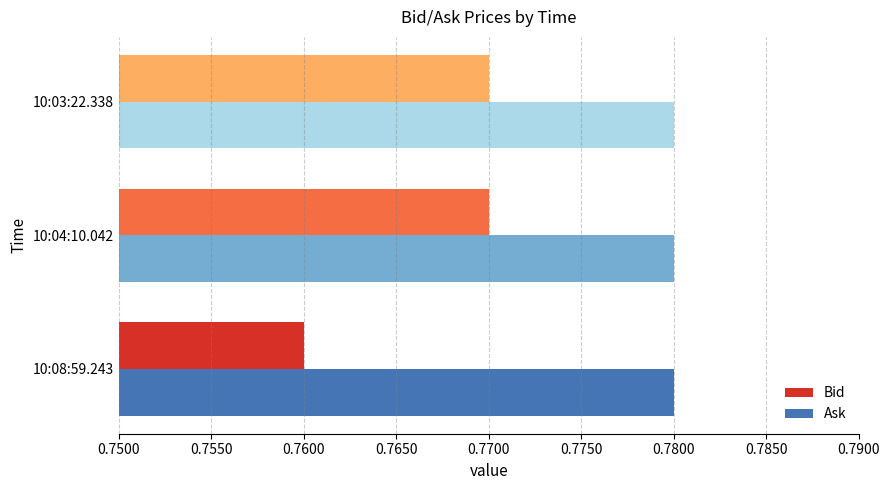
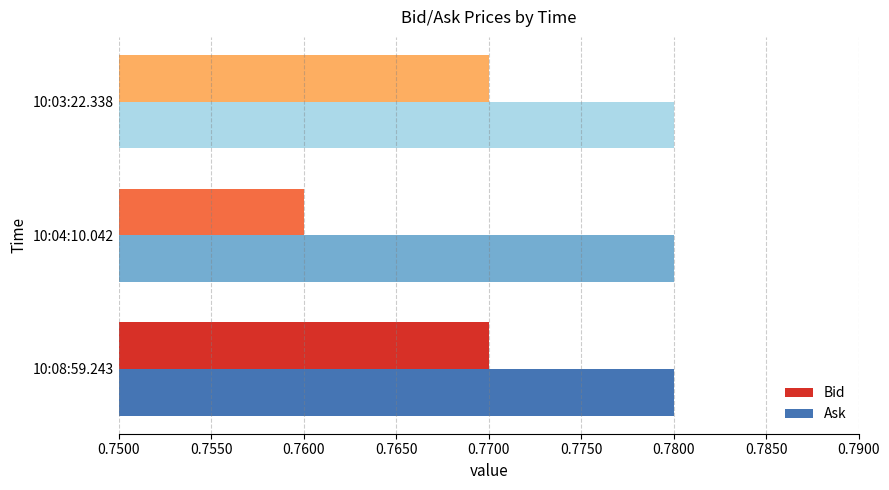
Bid, 10:04:10.042: 0.77 -> 0.76
Bid, 10:08:59.243: 0.76 -> 0.77
